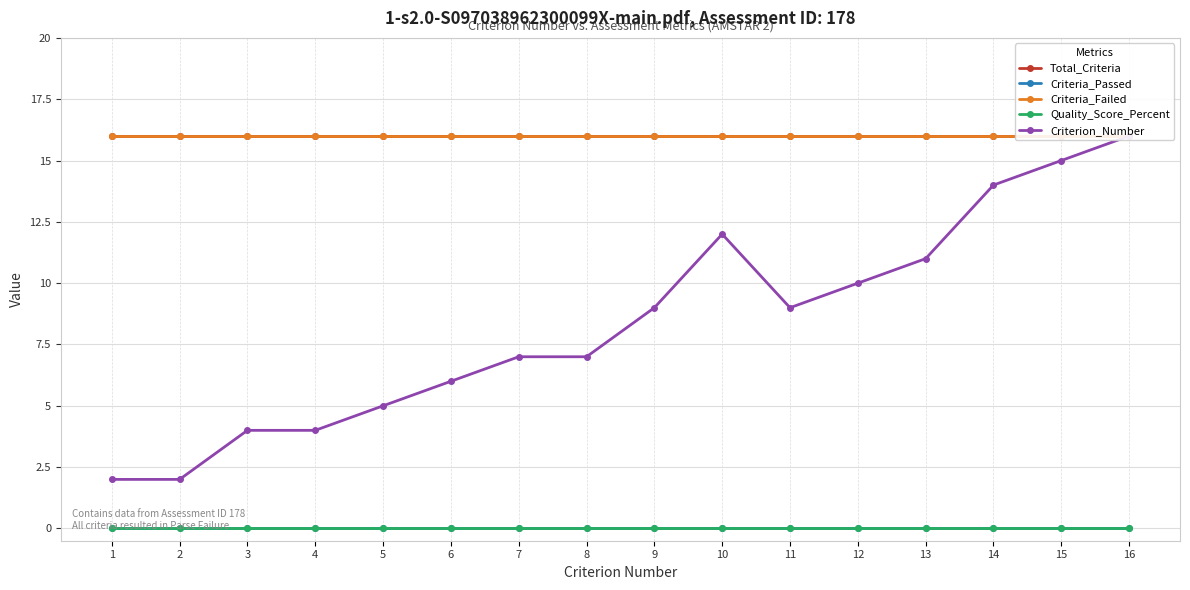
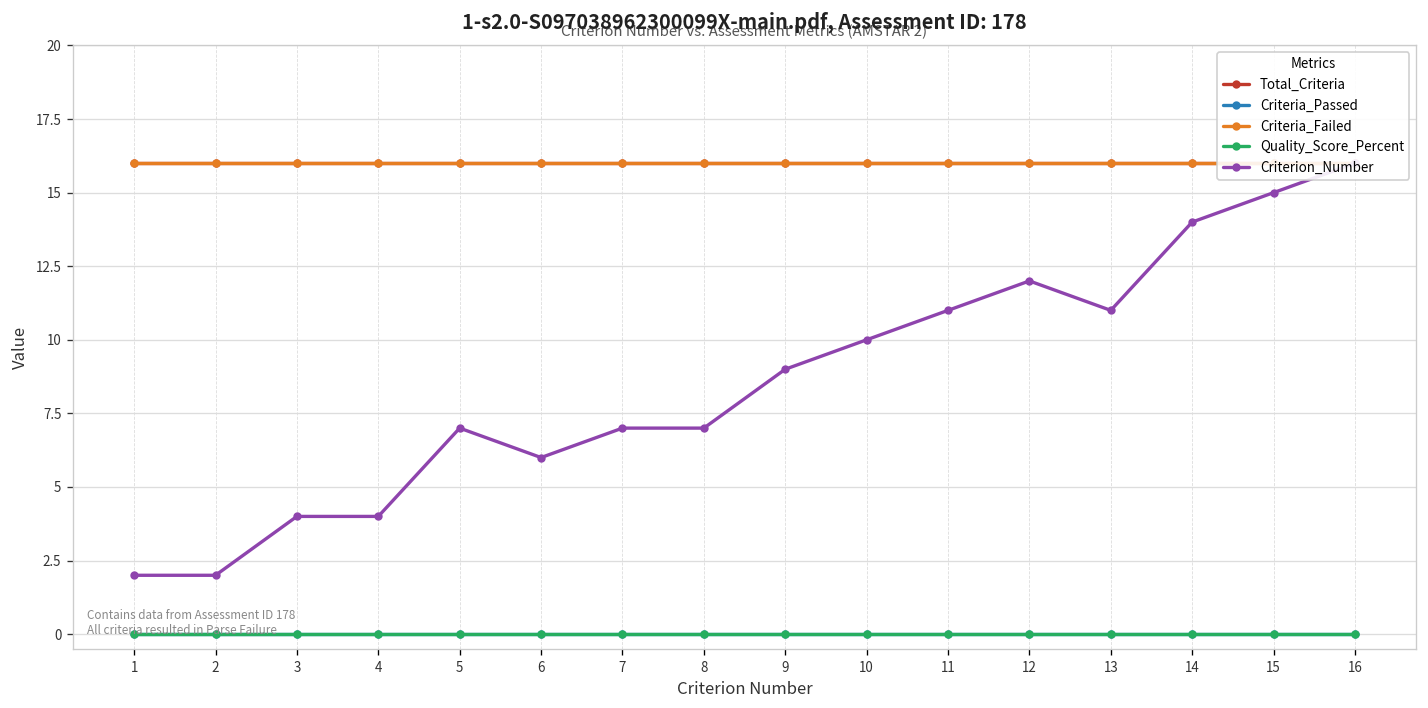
Criterion_Number, 5: 5 -> 7
Criterion_Number, 10: 12 -> 10
Criterion_Number, 11: 9 -> 11
Criterion_Number, 12: 10 -> 12
